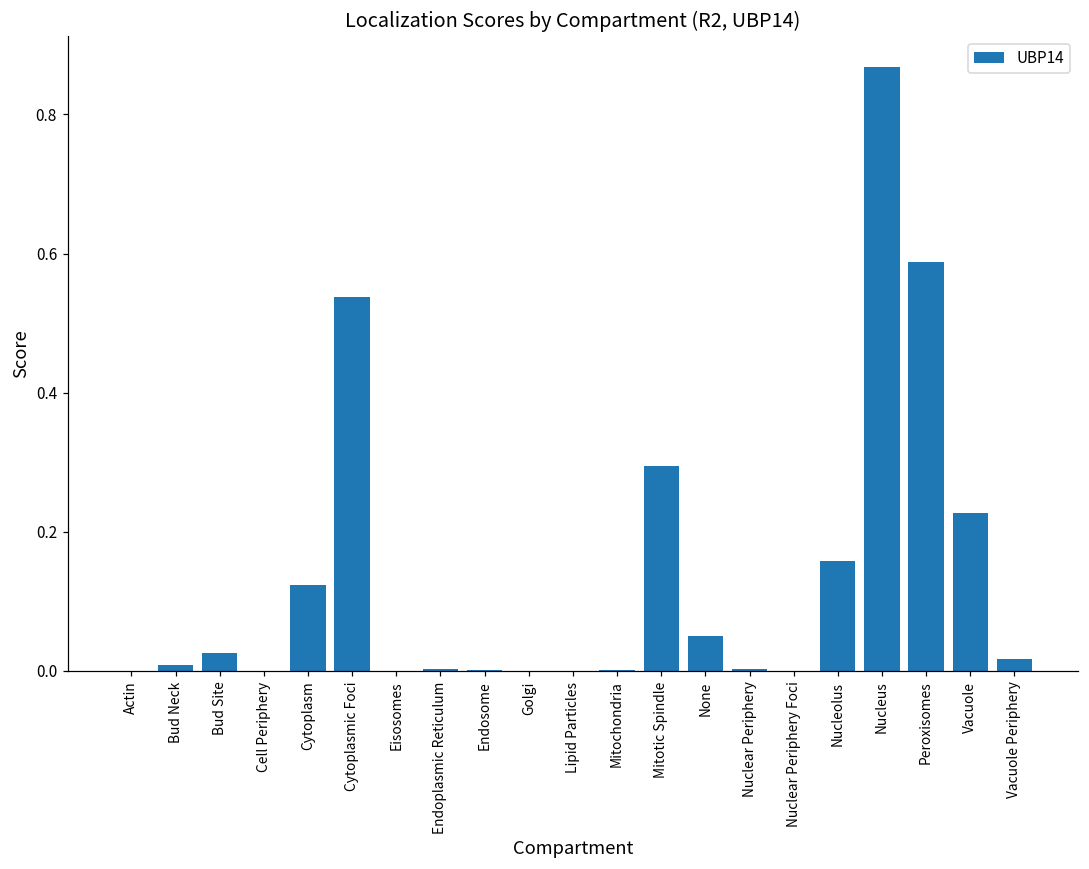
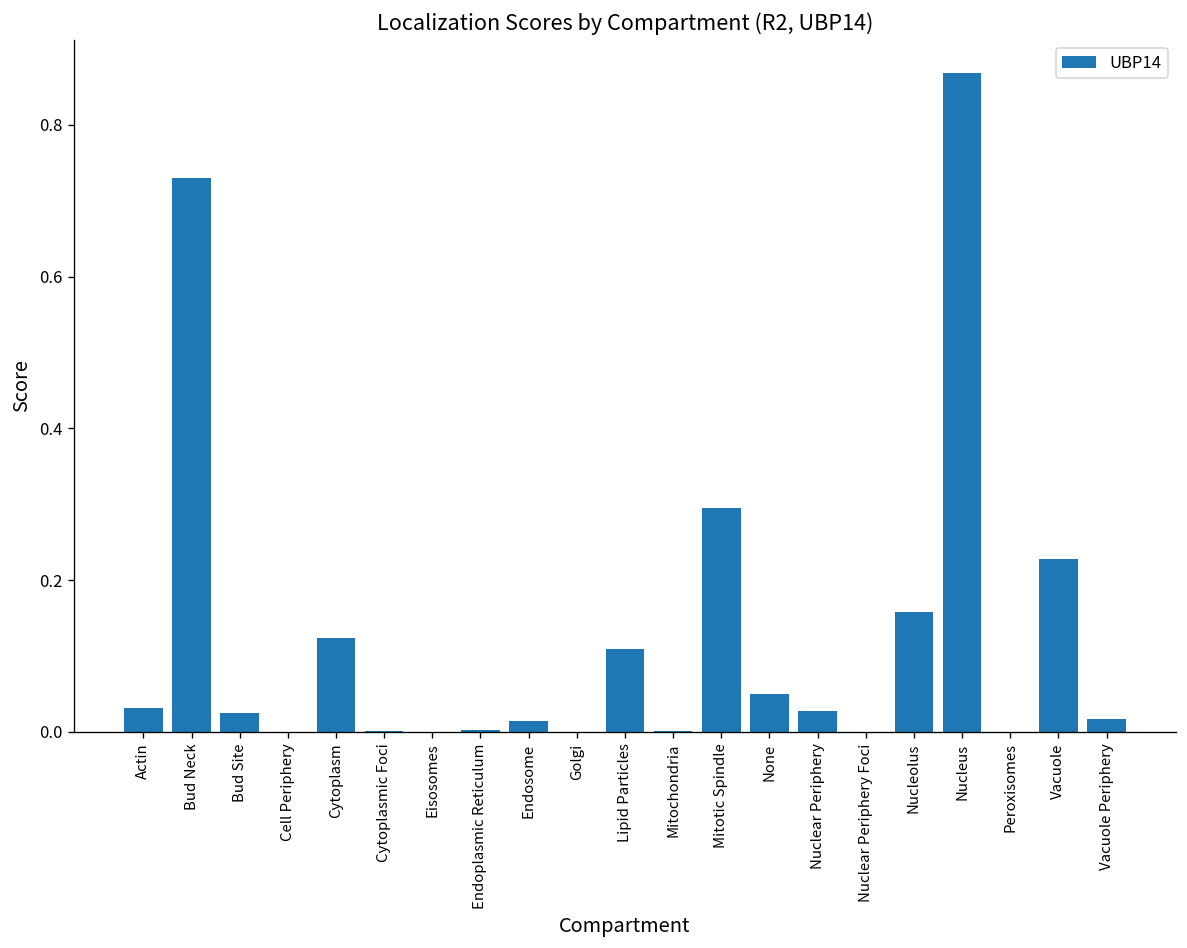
Actin: 0.00 -> 0.03
Bud Neck: 0.01 -> 0.73
Cytoplasmic Foci: 0.54 -> 0.00
Endosome: 0.00 -> 0.01
Lipid Particles: 0.00 -> 0.11
Nuclear Periphery: 0.00 -> 0.03
Peroxisomes: 0.59 -> 0.00
